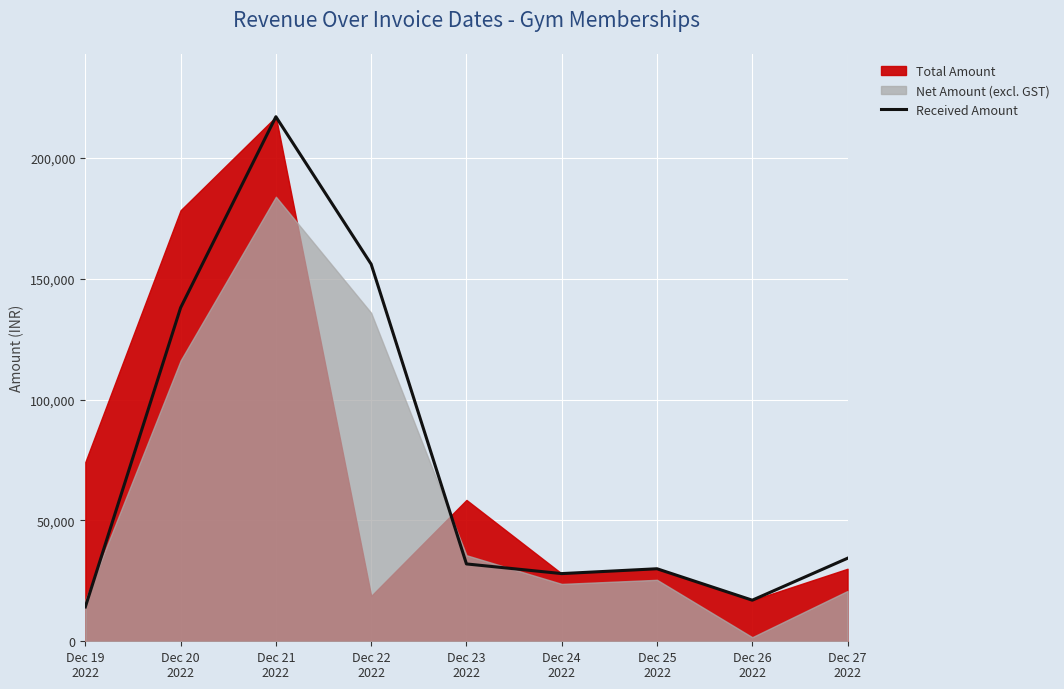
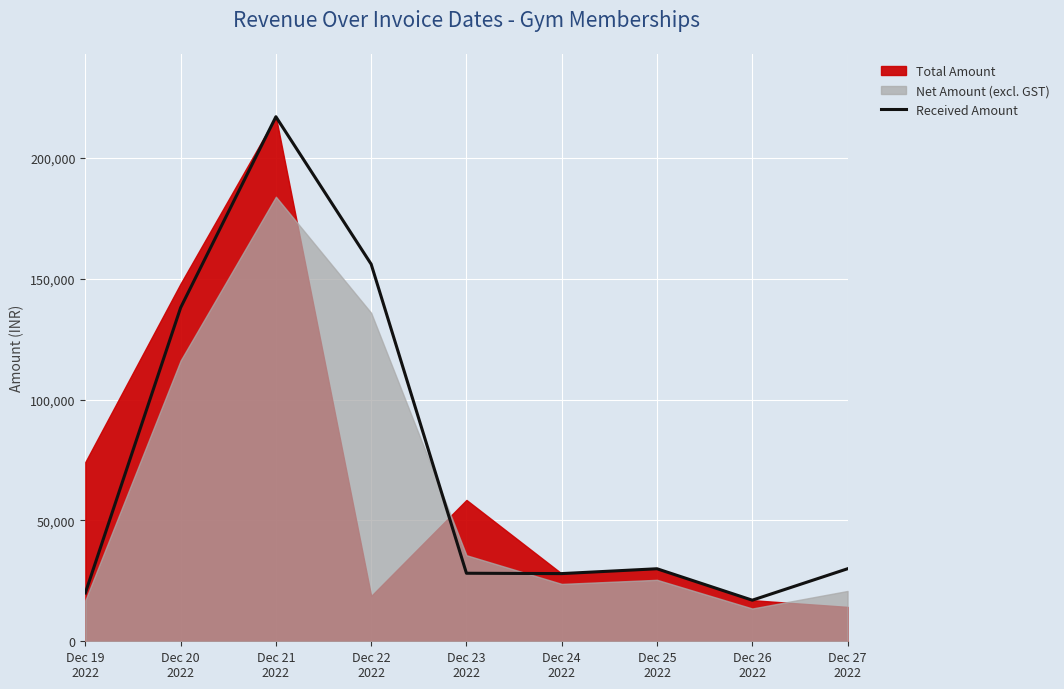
Received Amount, Dec 19 2022: 14,000 -> 20,000
Total Amount, Dec 20 2022: 178,000 -> 148,000
Received Amount, Dec 23 2022: 32,000 -> 28,000
Net Amount (excl. GST), Dec 26 2022: 2,000 -> 14,000
Received Amount, Dec 27 2022: 34,000 -> 30,000
Total Amount, Dec 27 2022: 30,000 -> 14,000
